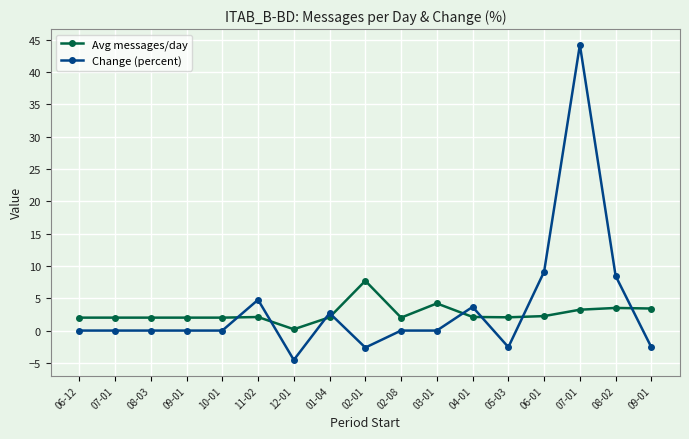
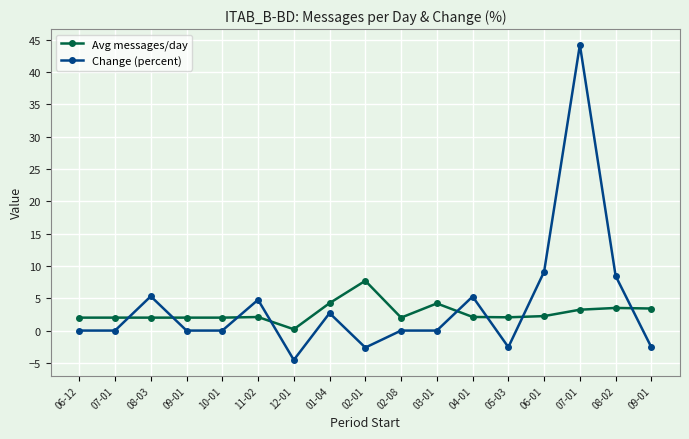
Change (percent), 08-03: 0 -> 5
Avg messages/day, 01-04: 2 -> 4
Change (percent), 04-01: 4 -> 5
